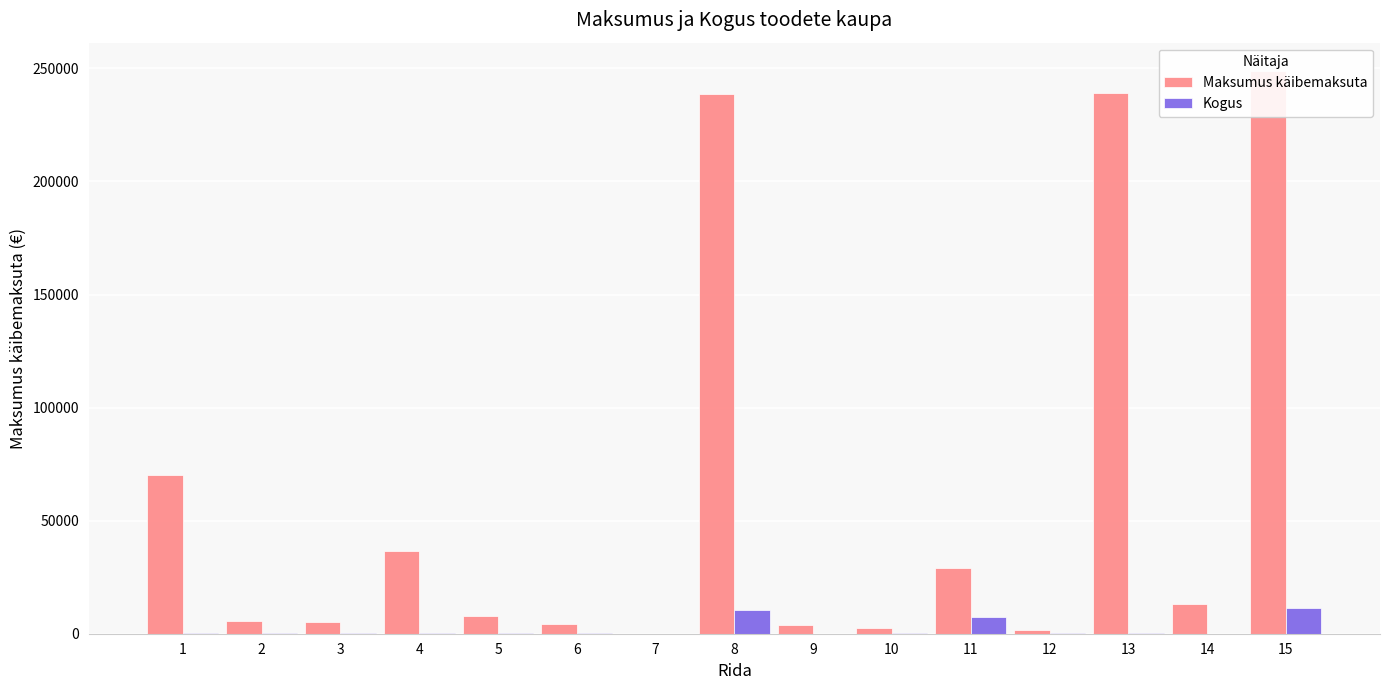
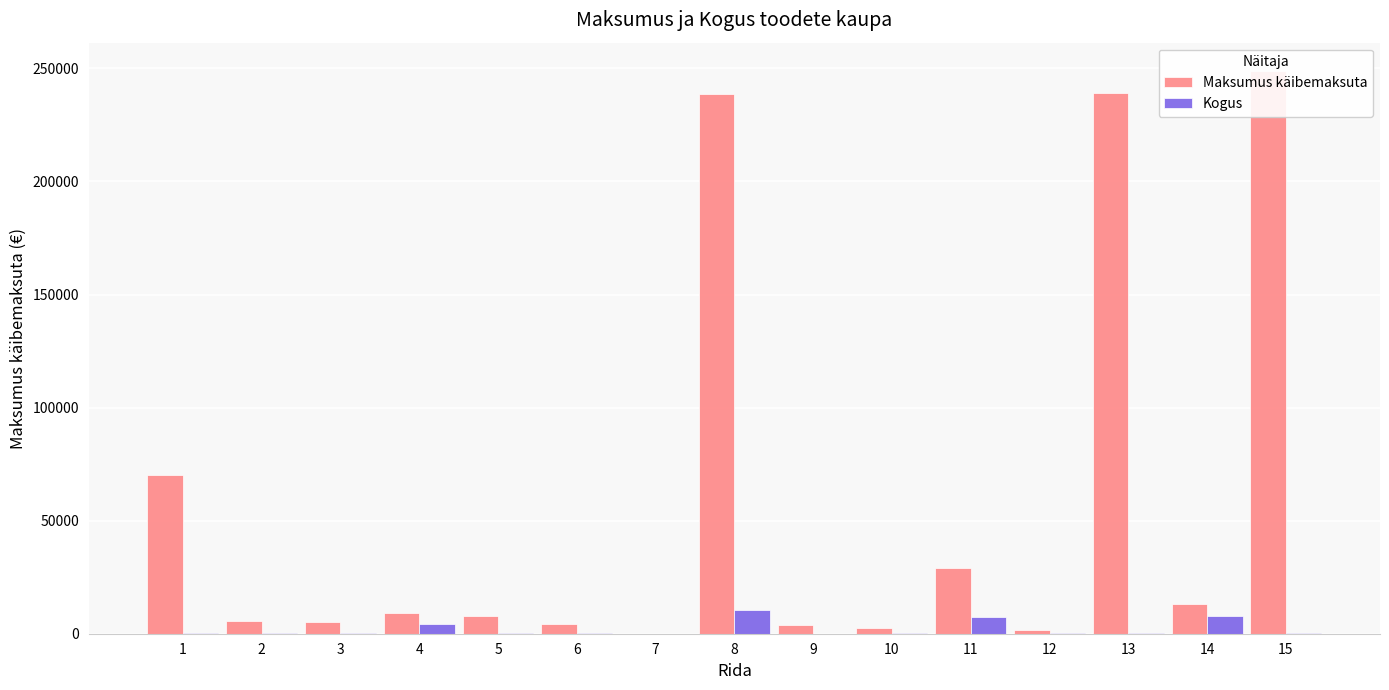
Maksumus käibemaksuta, 4: 36000 -> 9000
Kogus, 4: 0 -> 4000
Kogus, 14: 0 -> 8000
Kogus, 15: 11000 -> 0
